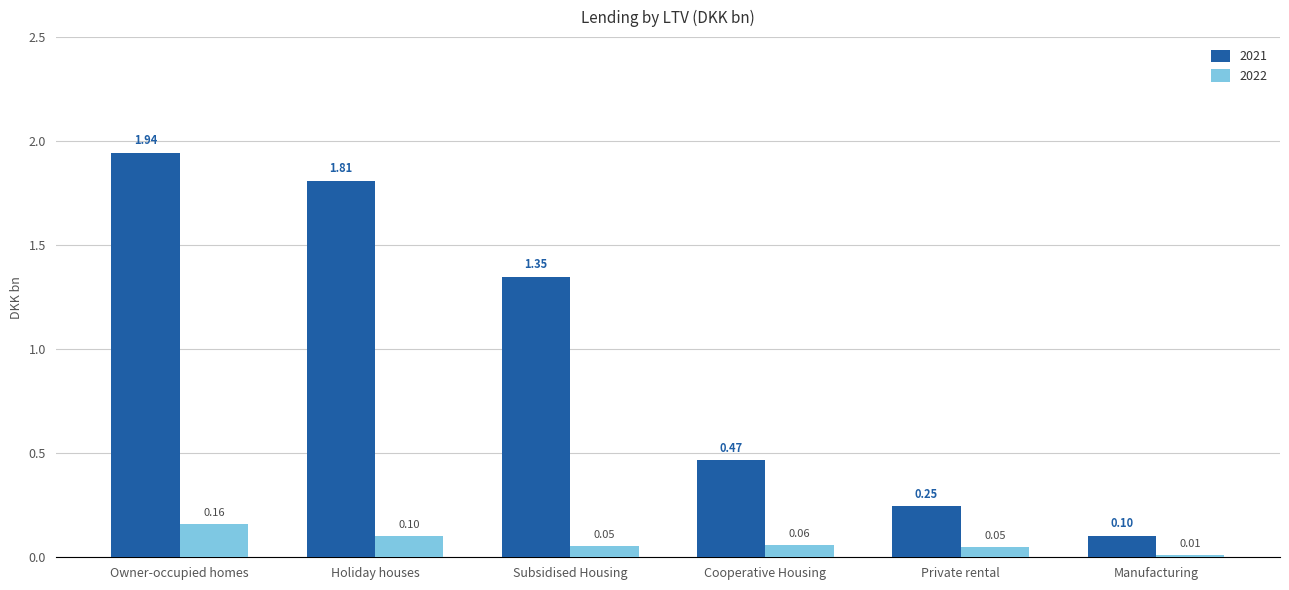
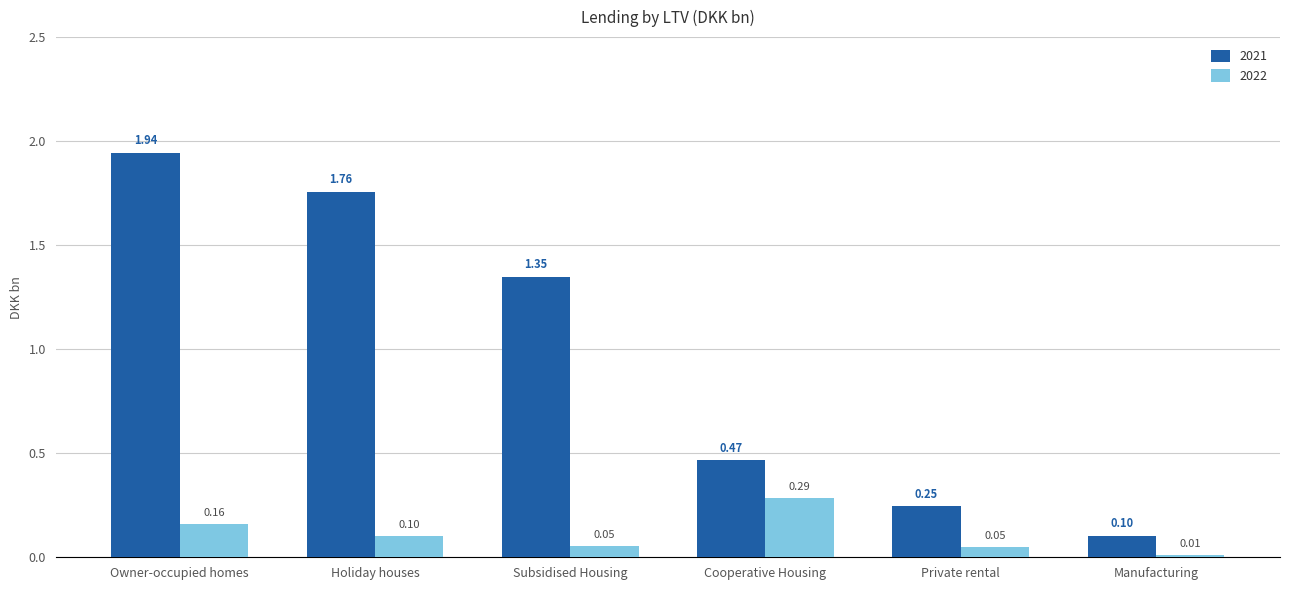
2021, Holiday houses: 1.81 -> 1.76
2022, Cooperative Housing: 0.06 -> 0.29
